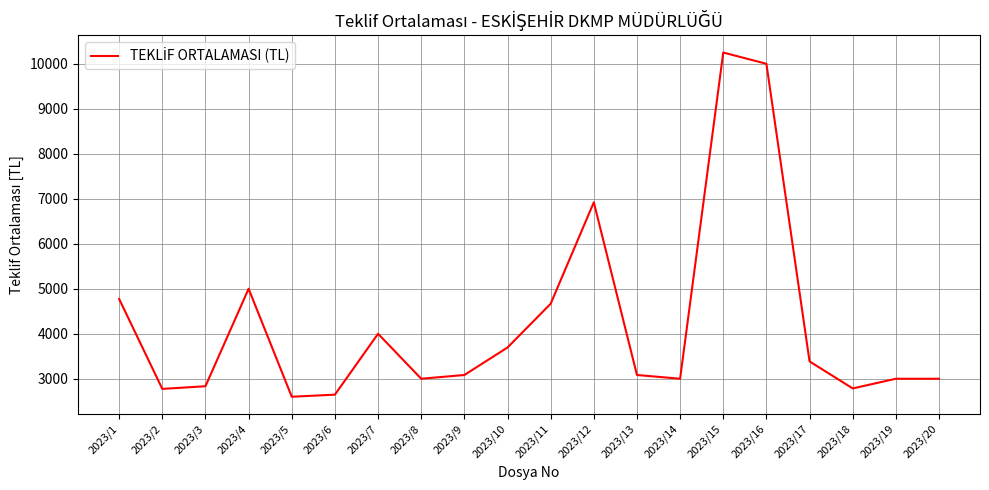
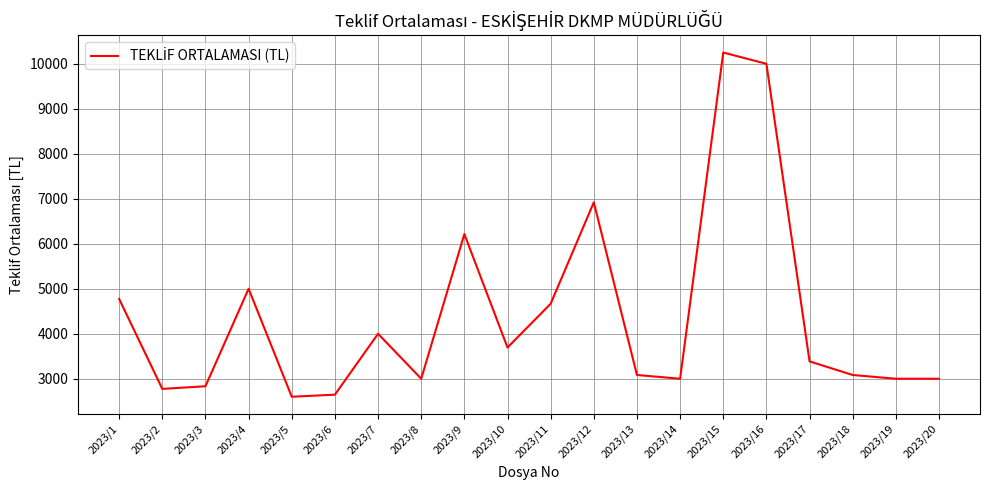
2023/9: 3100 -> 6200
2023/18: 2800 -> 3100
